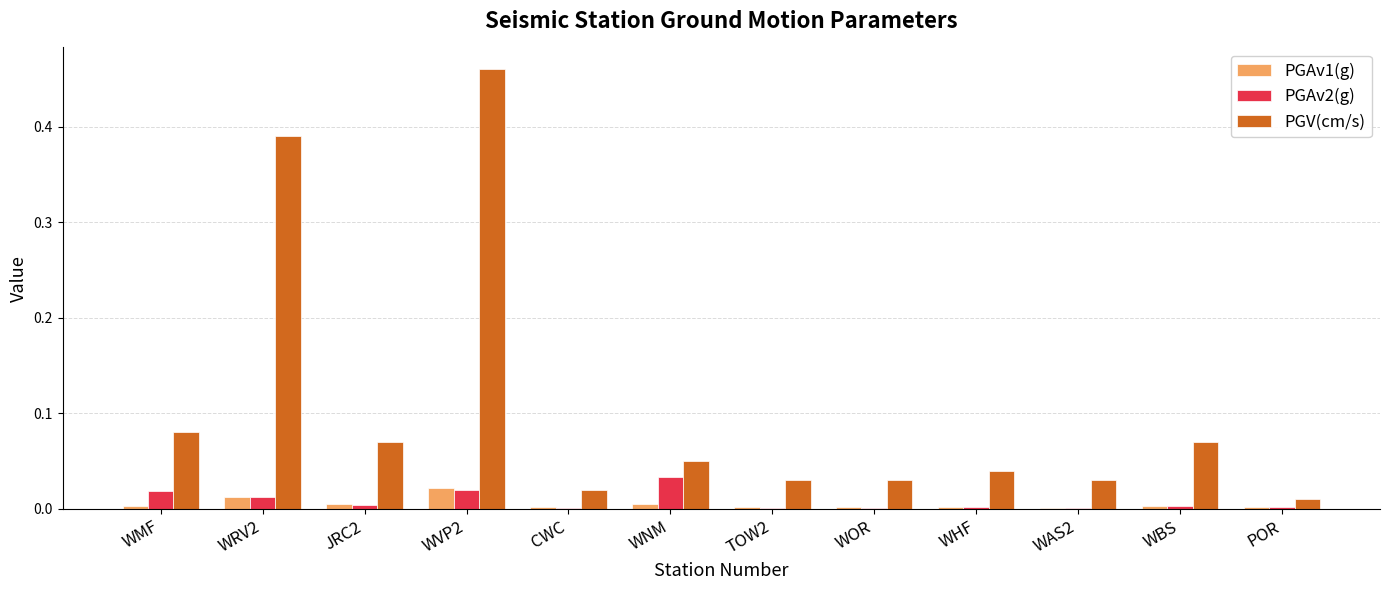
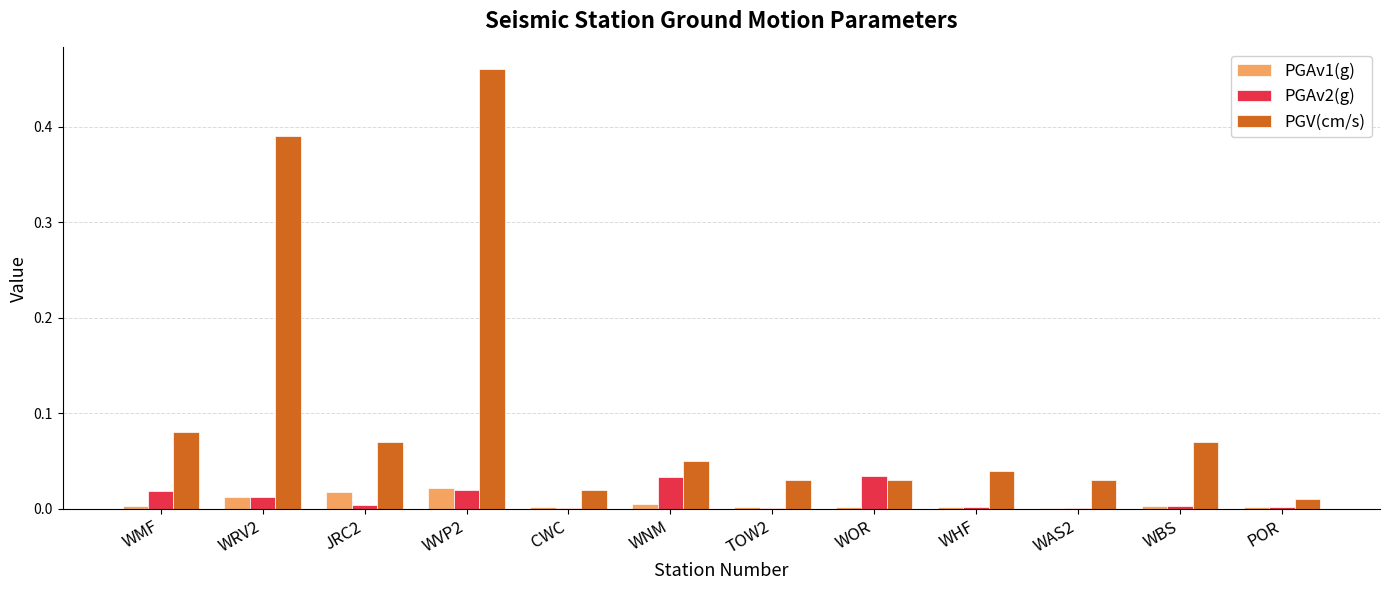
PGAv1(g), JRC2: 0.01 -> 0.02
PGAv2(g), WOR: 0.00 -> 0.03
